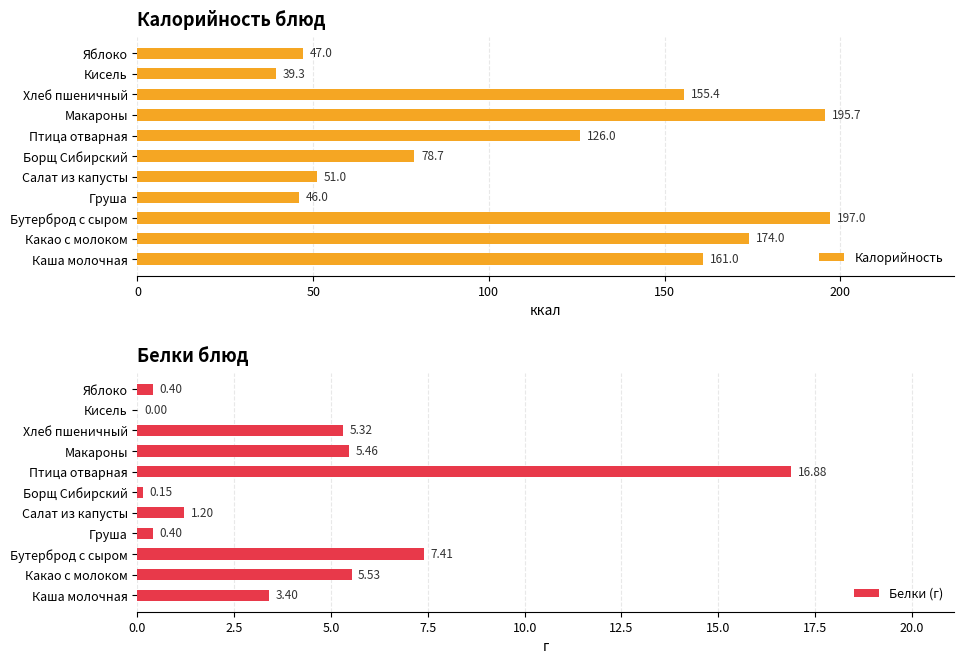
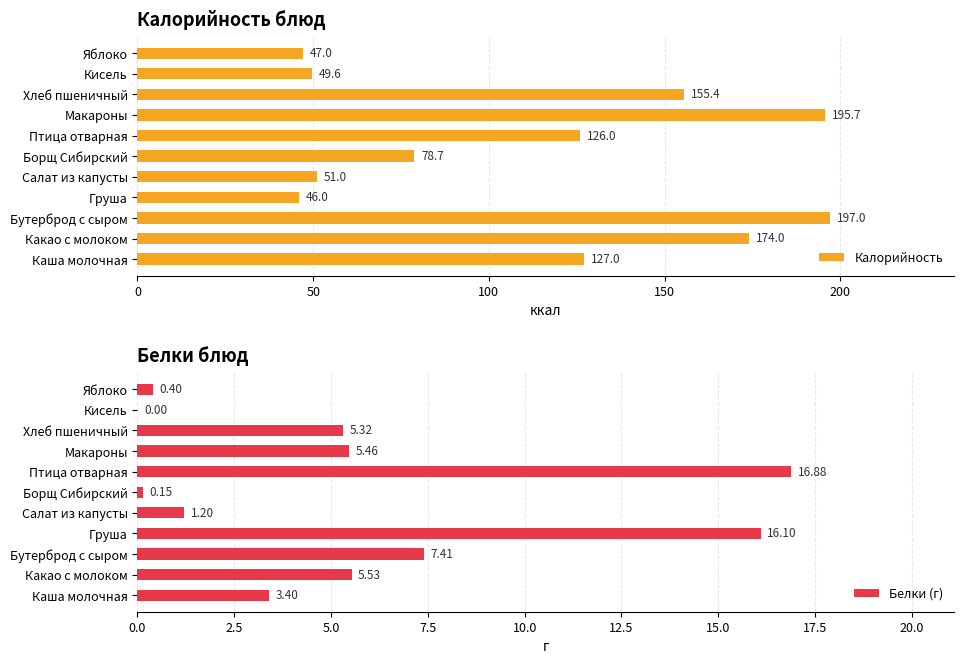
Калорийность блюд, Кисель: 39.3 -> 49.6
Калорийность блюд, Каша молочная: 161.0 -> 127.0
Белки блюд, Груша: 0.40 -> 16.10
